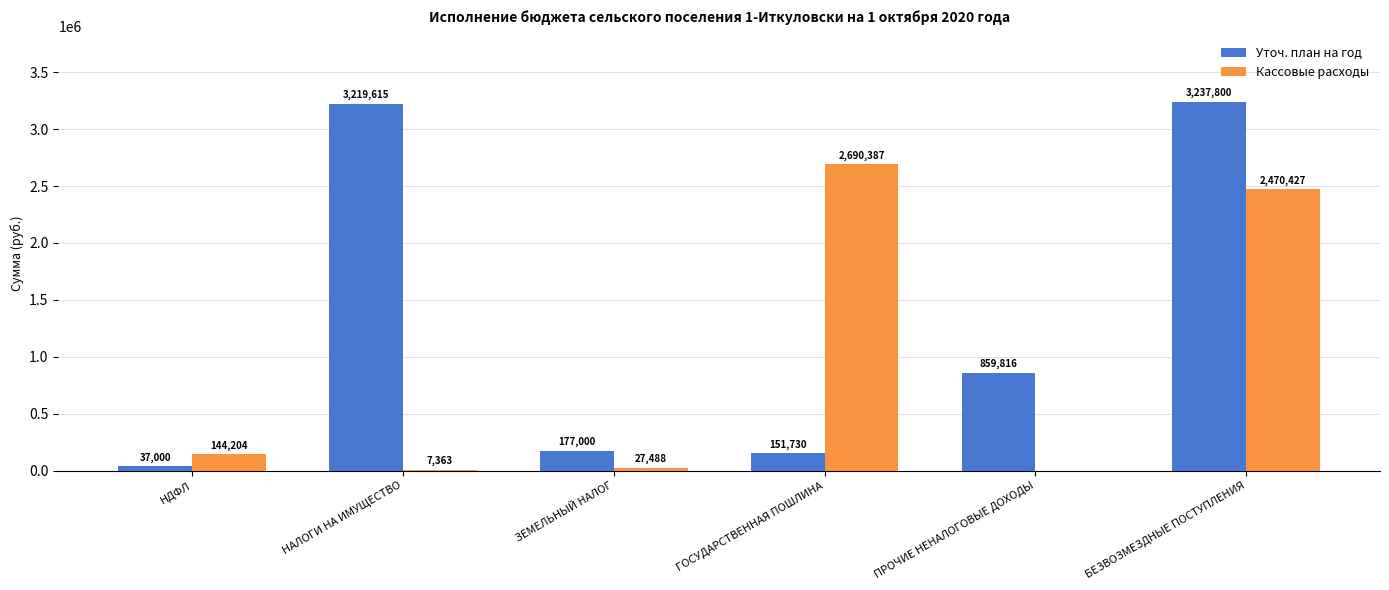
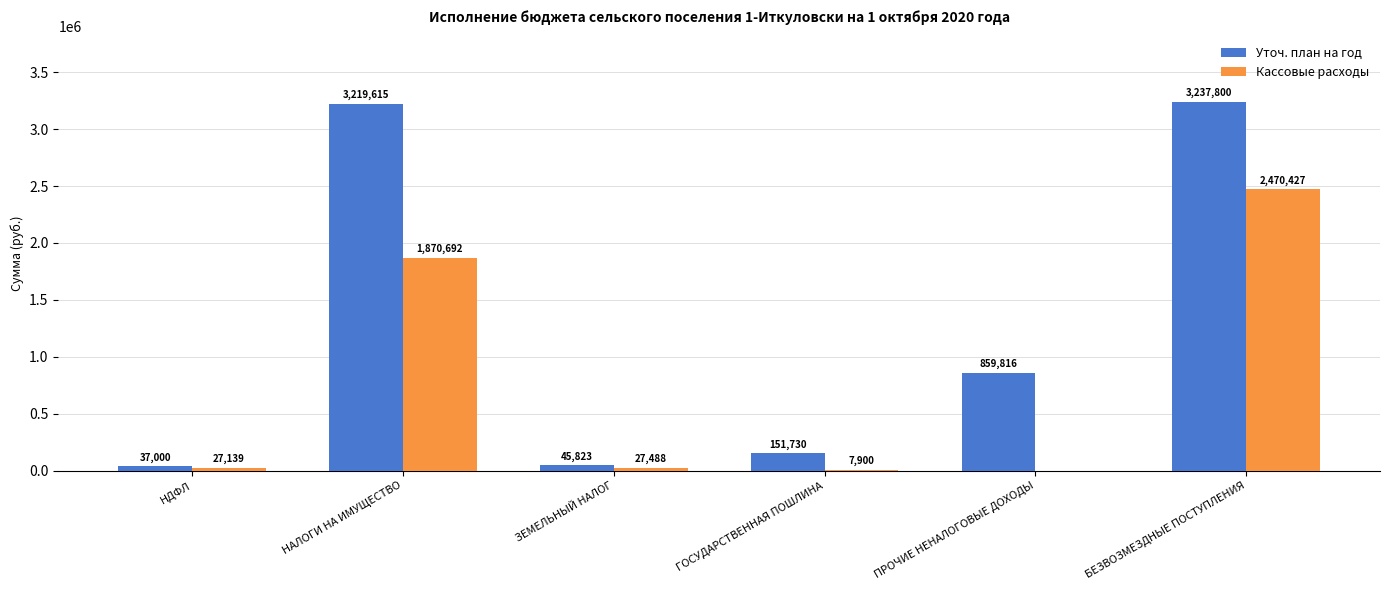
Кассовые расходы, НДФЛ: 144,204 -> 27,139
Кассовые расходы, НАЛОГИ НА ИМУЩЕСТВО: 7,363 -> 1,870,692
Уточ. план на год, ЗЕМЕЛЬНЫЙ НАЛОГ: 177,000 -> 45,823
Кассовые расходы, ГОСУДАРСТВЕННАЯ ПОШЛИНА: 2,690,387 -> 7,900
